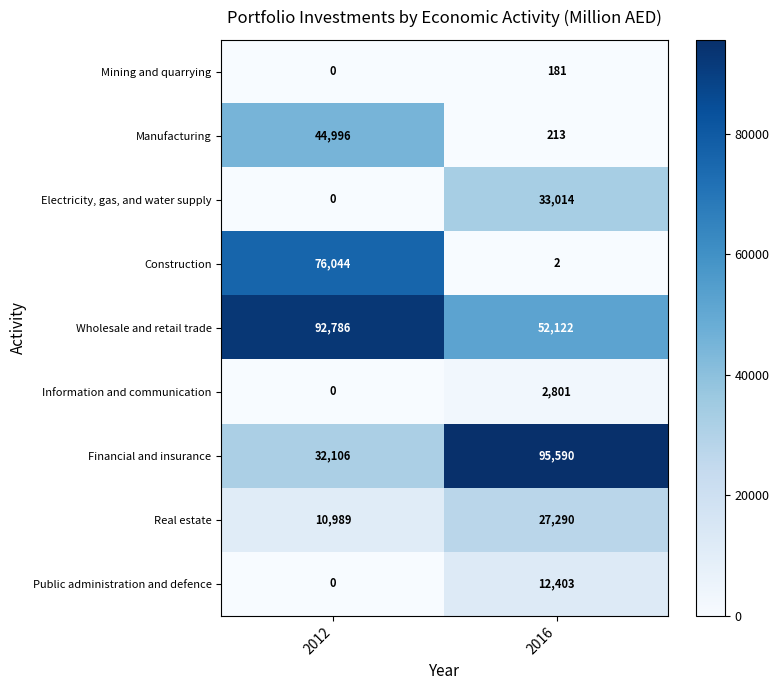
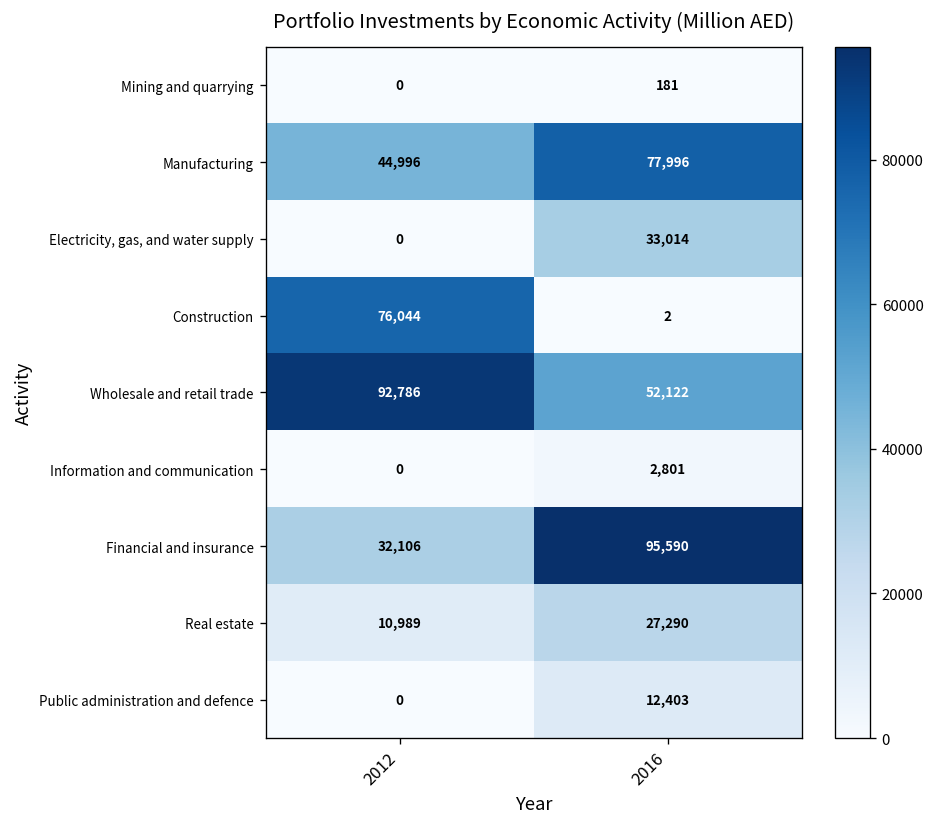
Manufacturing, 2016: 213 -> 77,996
